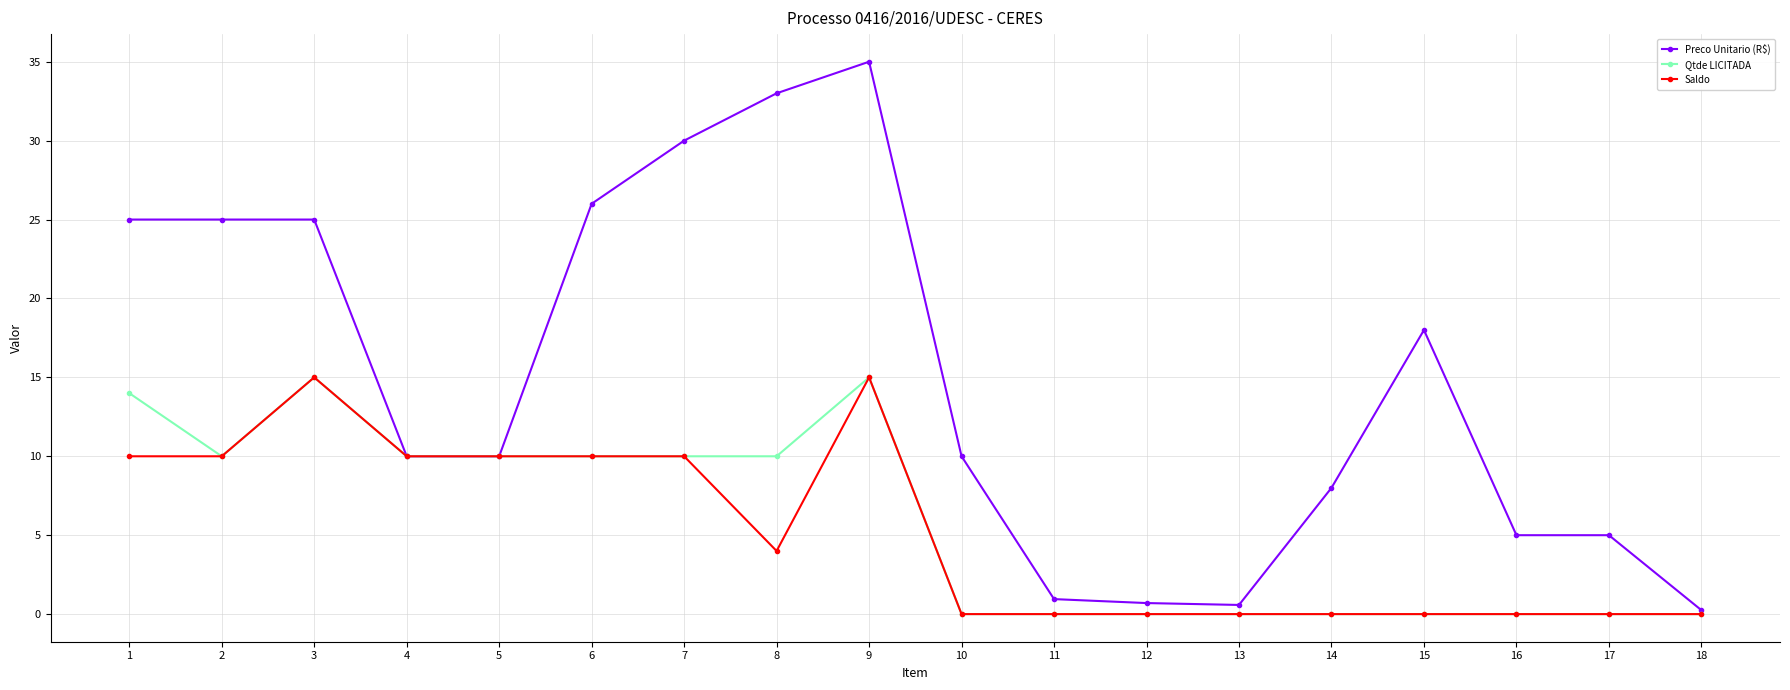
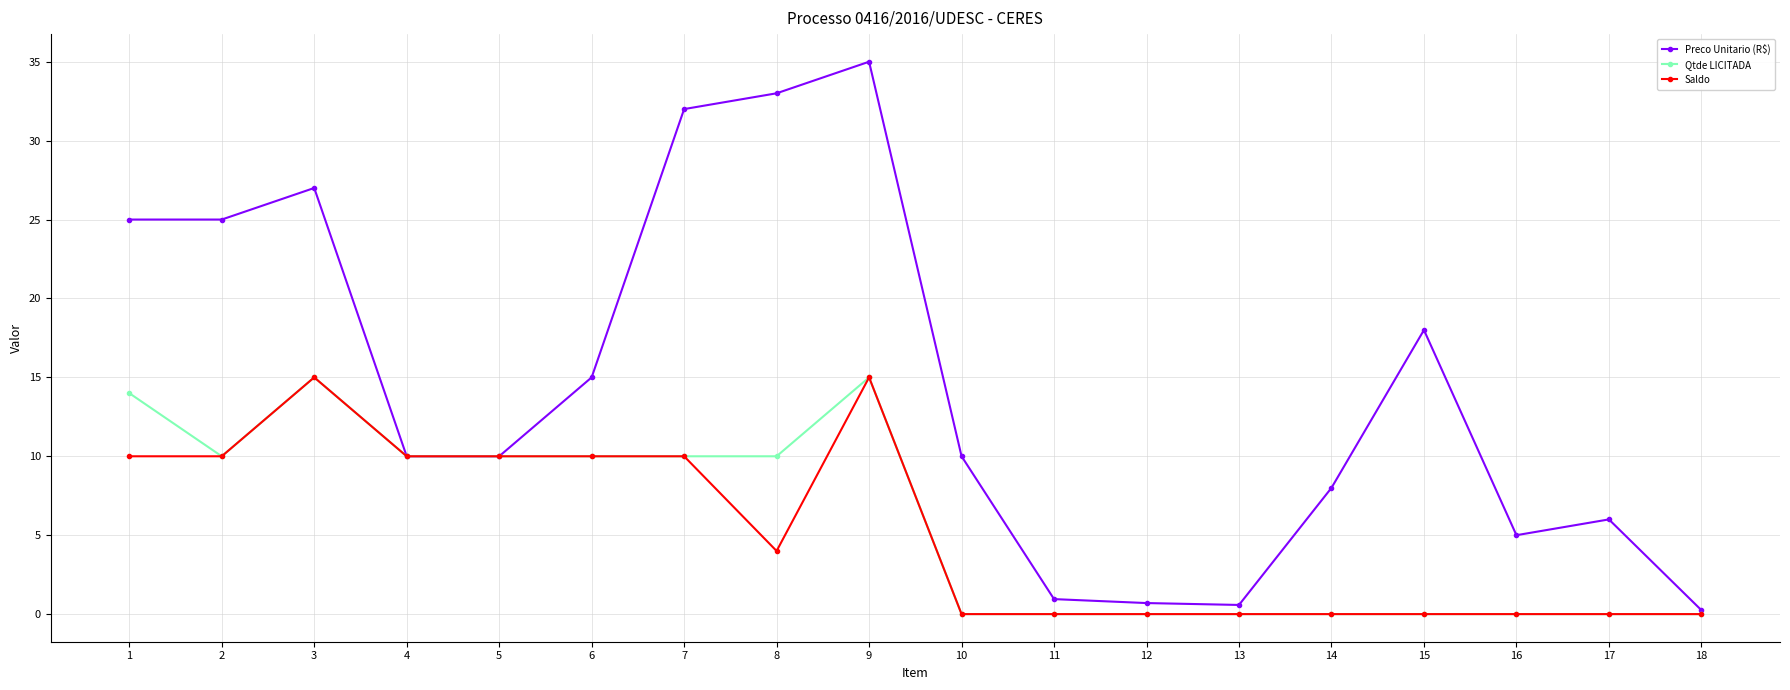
Preco Unitario (R$), 3: 25 -> 27
Preco Unitario (R$), 6: 26 -> 15
Preco Unitario (R$), 7: 30 -> 32
Preco Unitario (R$), 17: 5 -> 6
